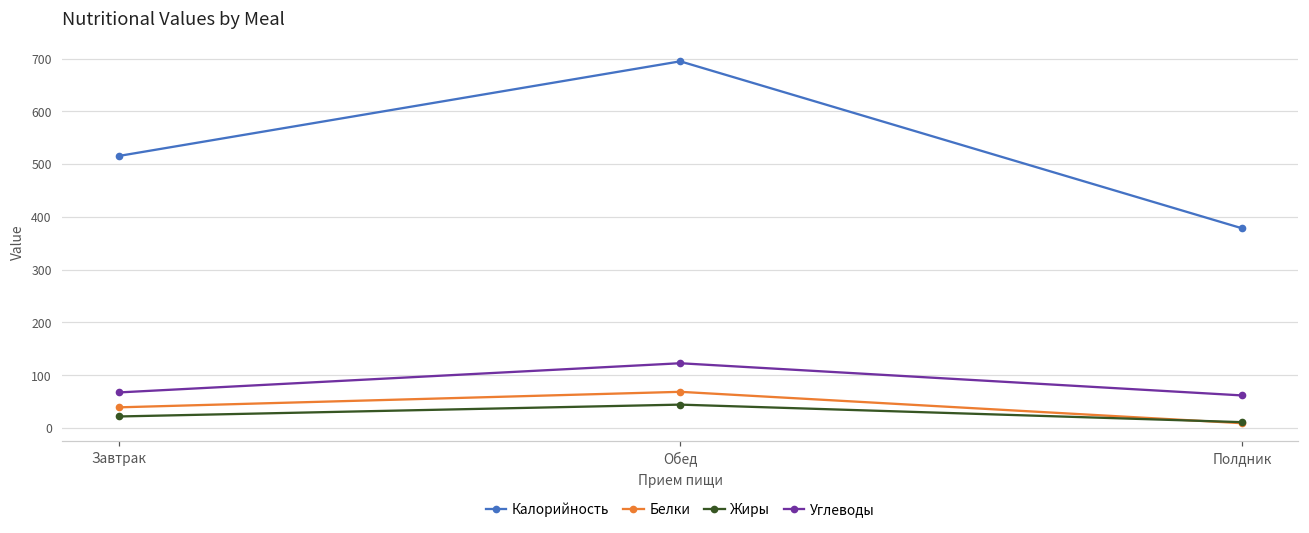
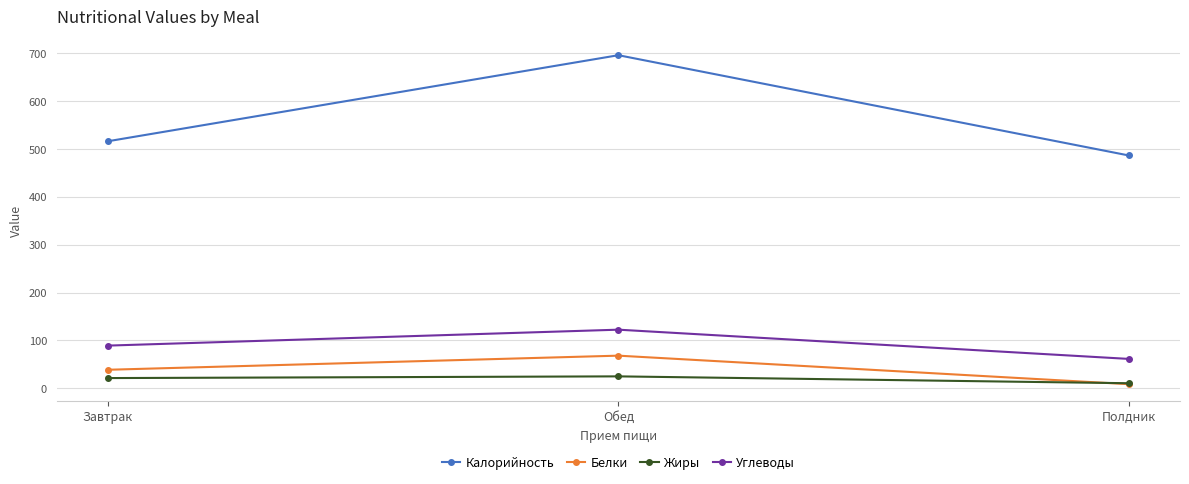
Углеводы, Завтрак: 70 -> 90
Жиры, Обед: 40 -> 30
Калорийность, Полдник: 380 -> 490
